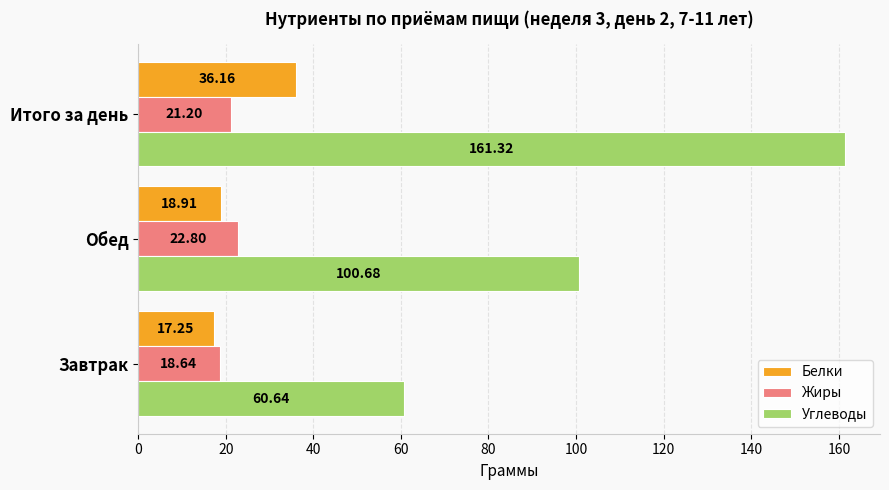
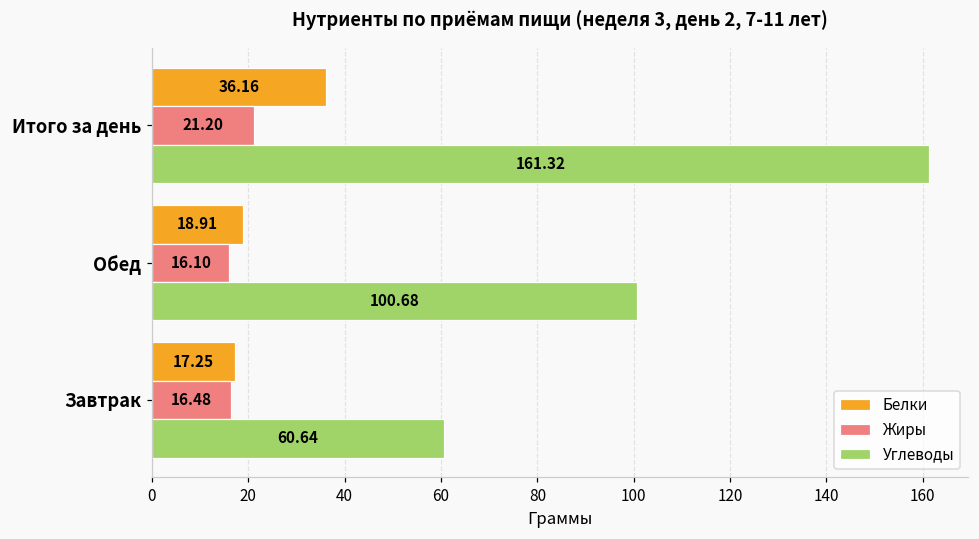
Жиры, Обед: 22.80 -> 16.10
Жиры, Завтрак: 18.64 -> 16.48
